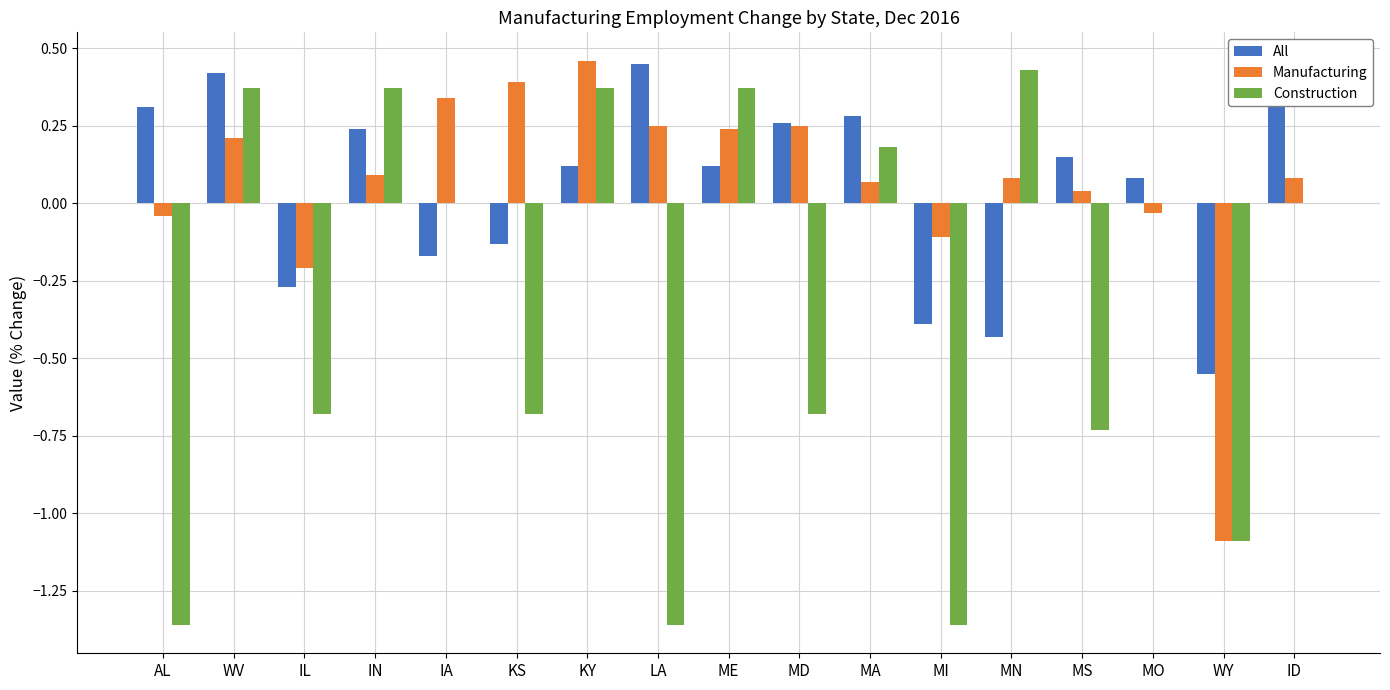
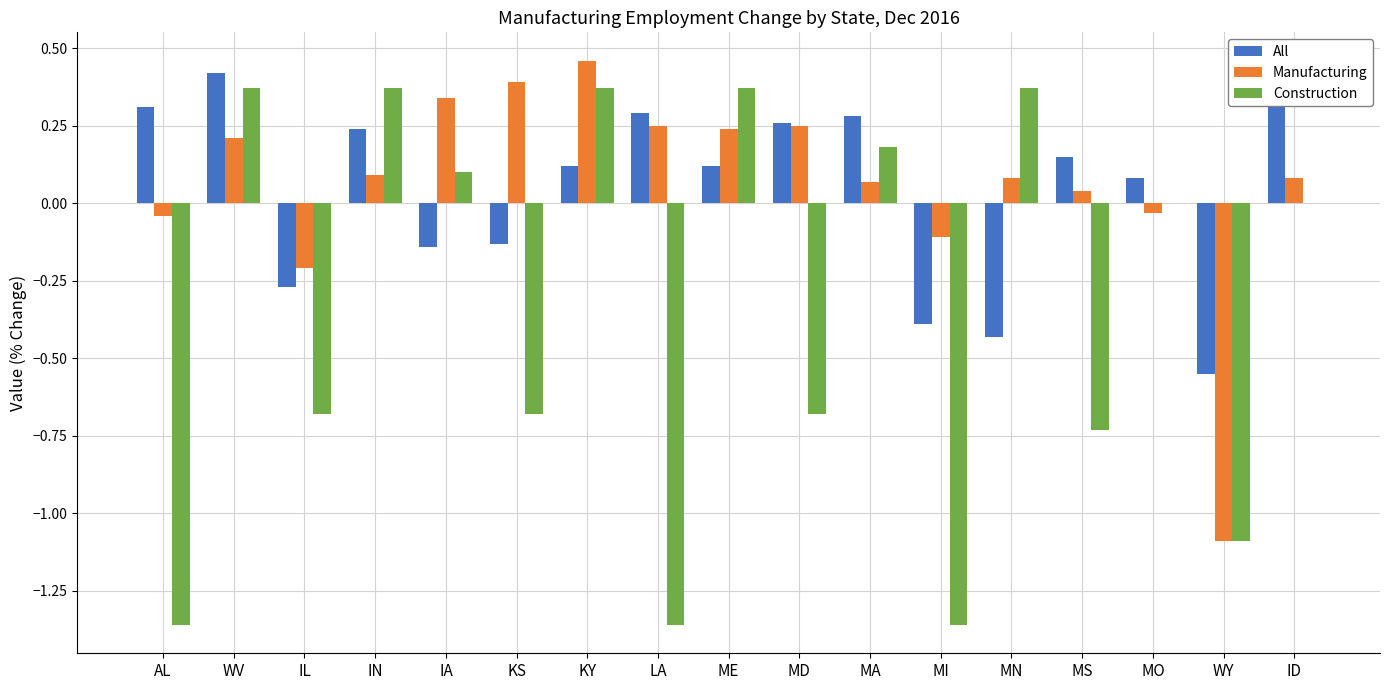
All, IA: -0.17 -> -0.14
Construction, IA: 0.0 -> 0.1
All, LA: 0.45 -> 0.29
Construction, MN: 0.43 -> 0.37
